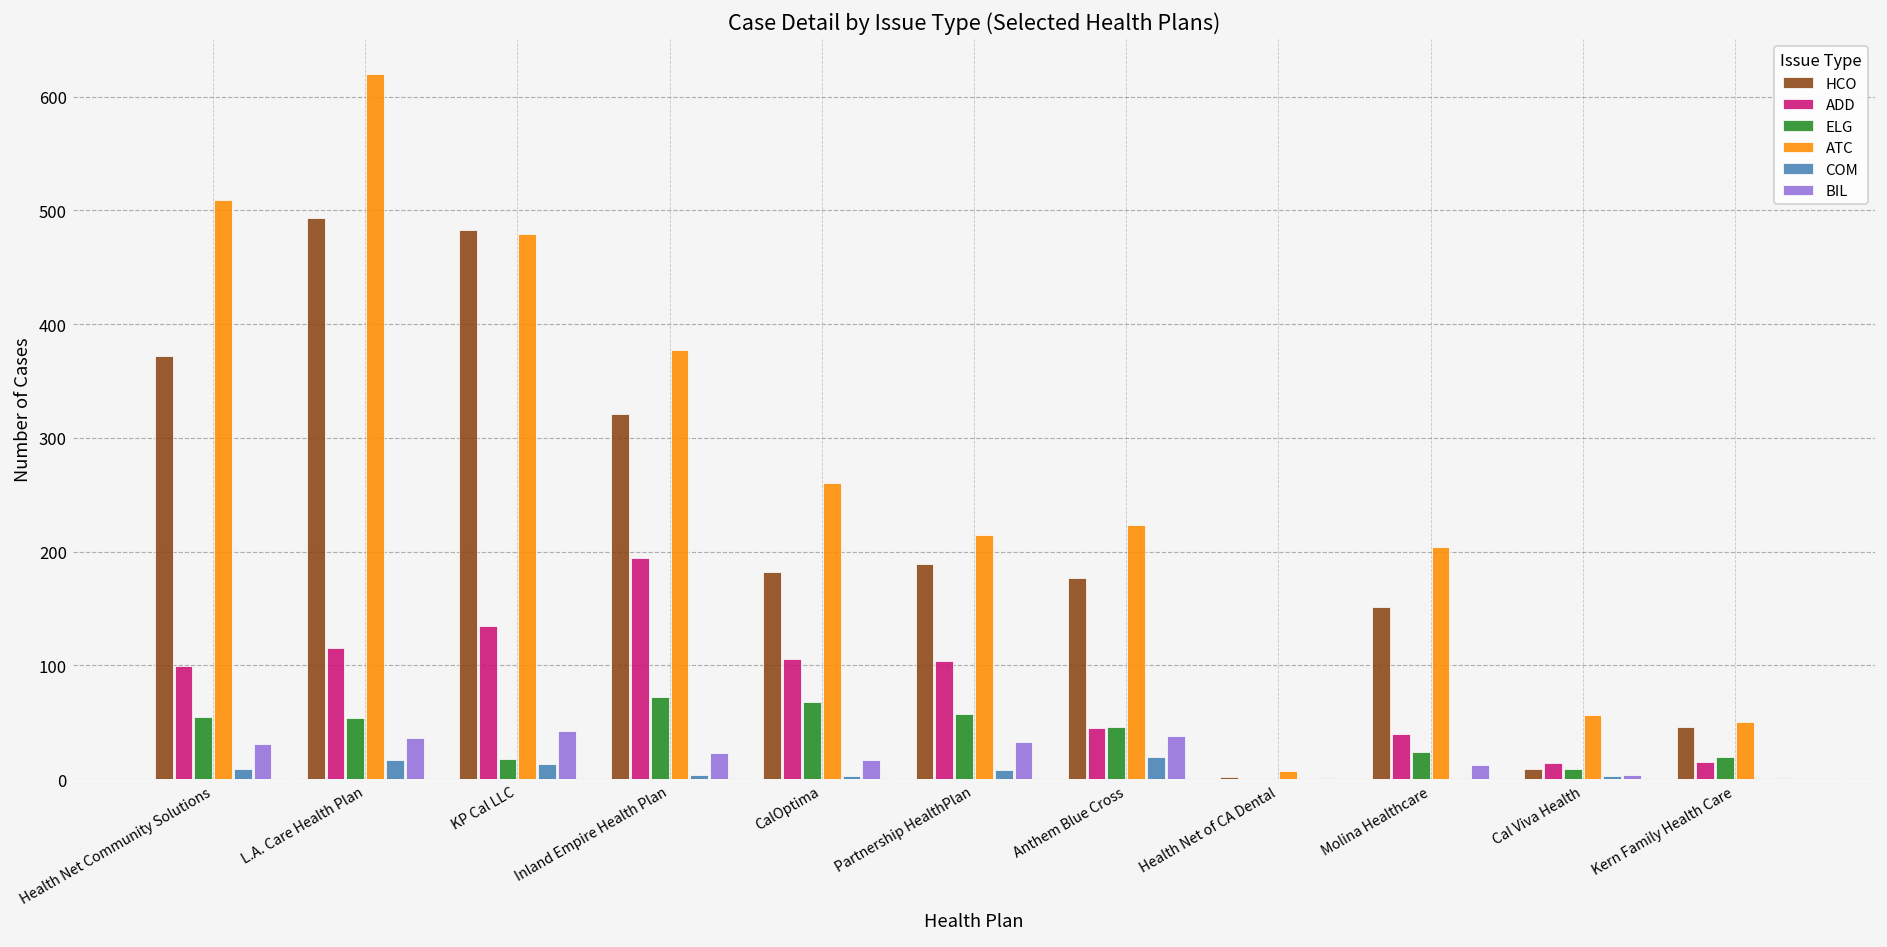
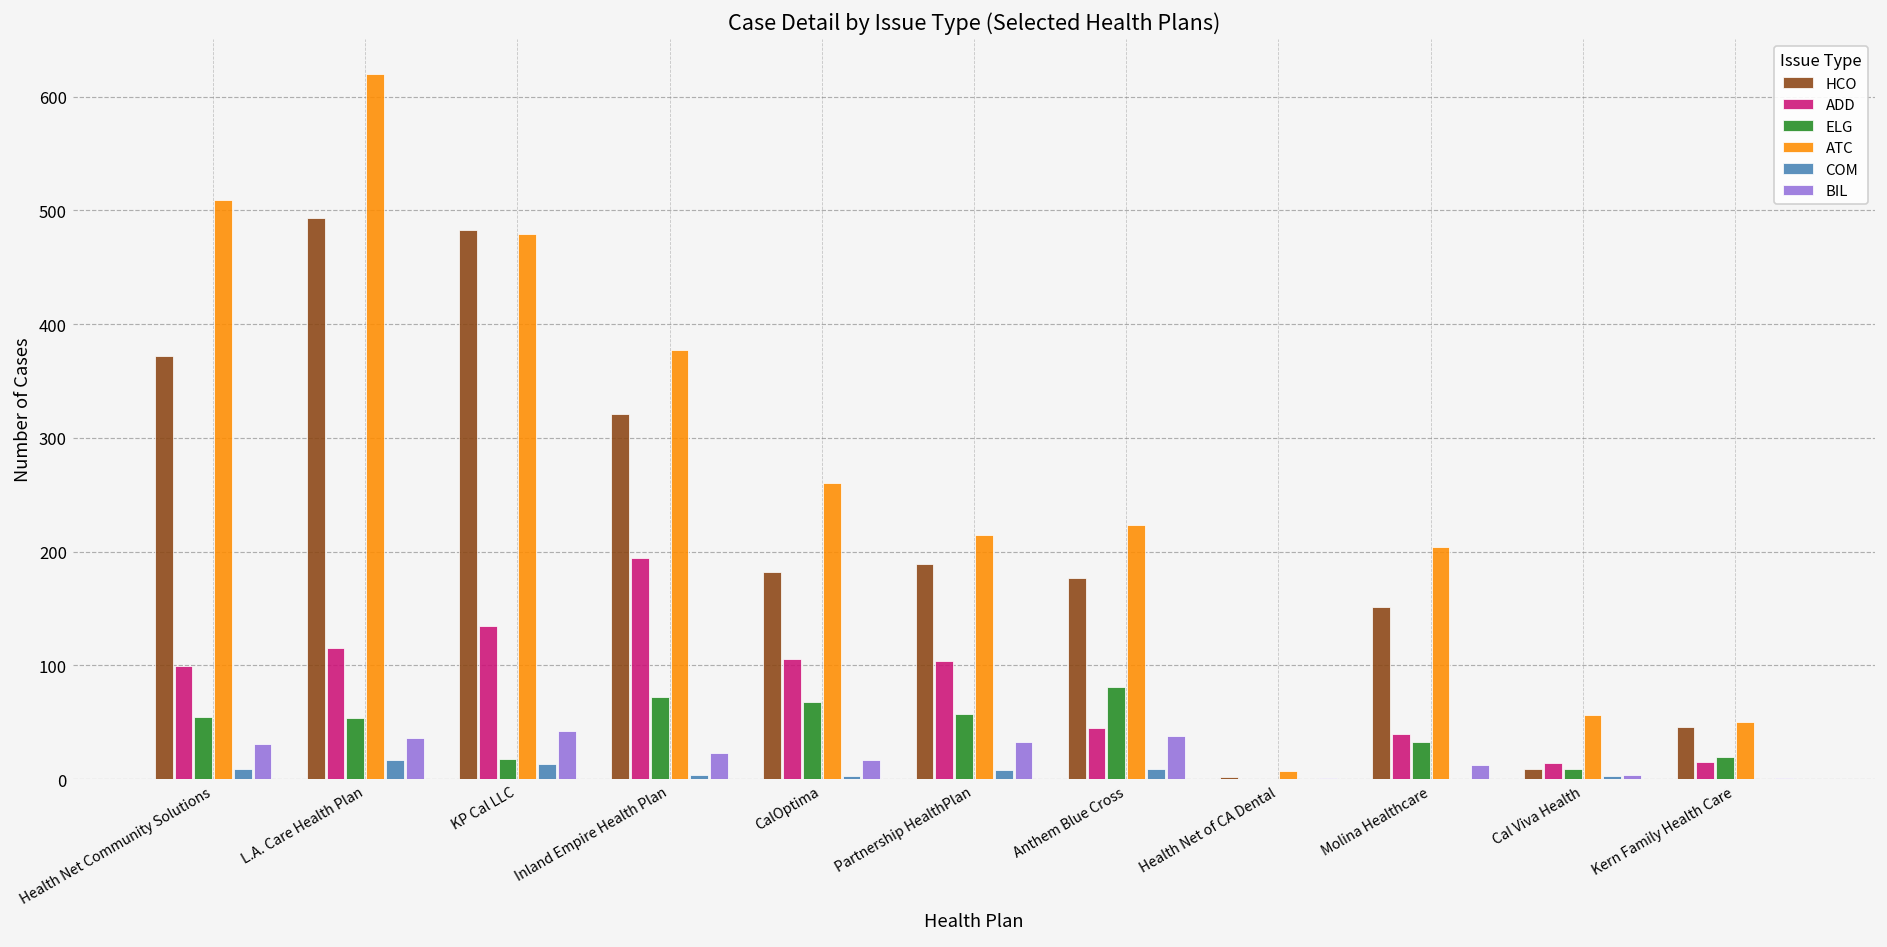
ELG, Anthem Blue Cross: 50 -> 80
COM, Anthem Blue Cross: 20 -> 10
ELG, Molina Healthcare: 20 -> 30
